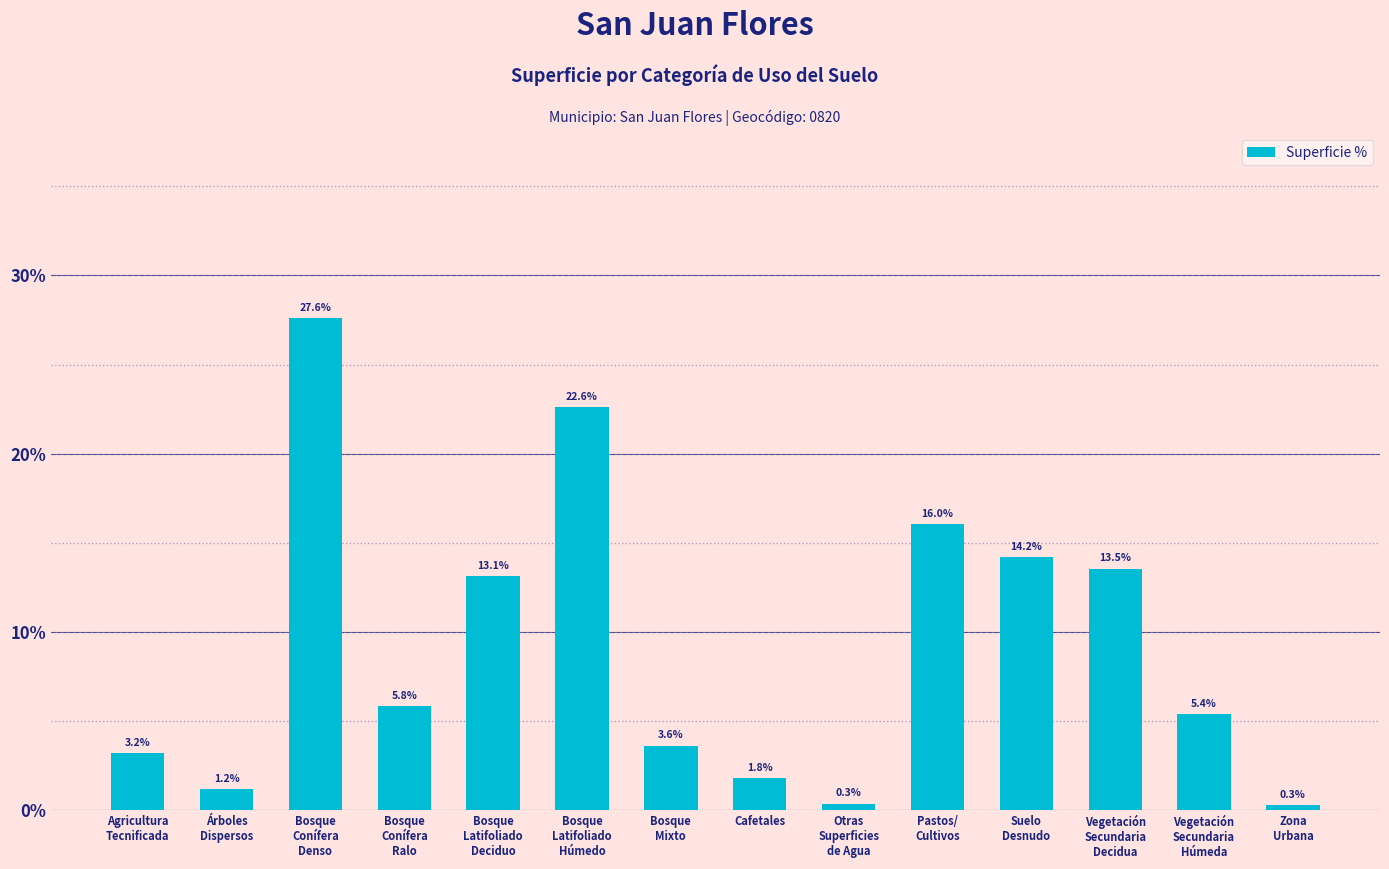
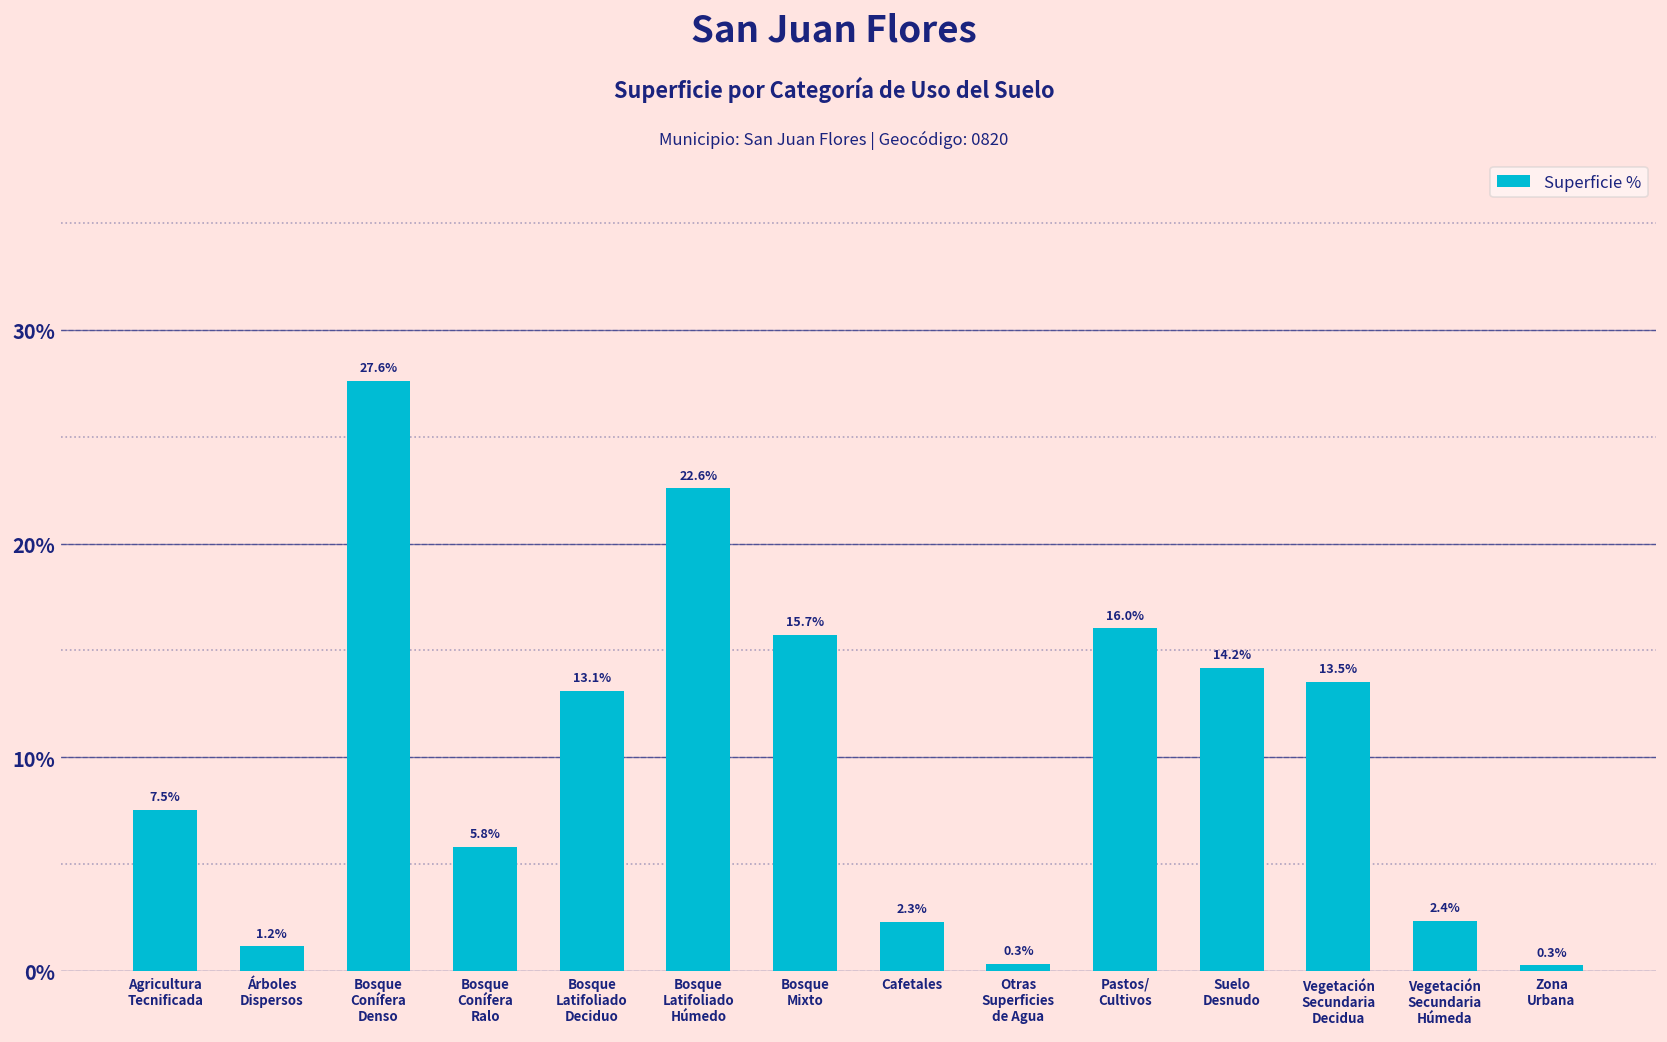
Agricultura Tecnificada: 3.2% -> 7.5%
Bosque Mixto: 3.6% -> 15.7%
Cafetales: 1.8% -> 2.3%
Vegetación Secundaria Húmeda: 5.4% -> 2.4%
